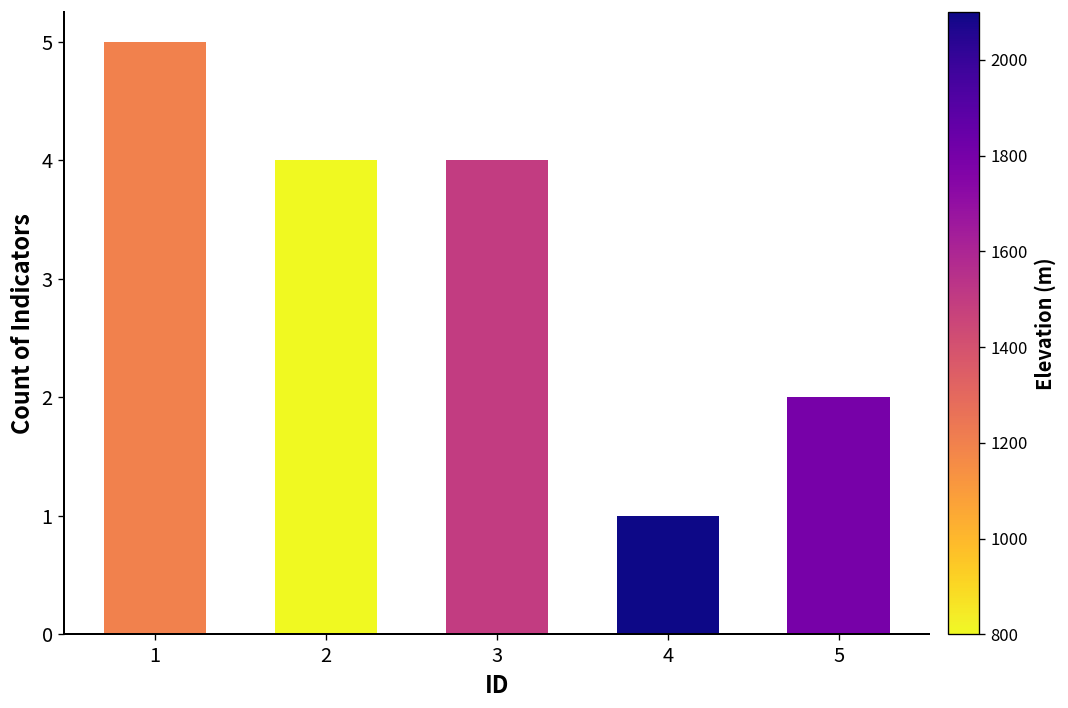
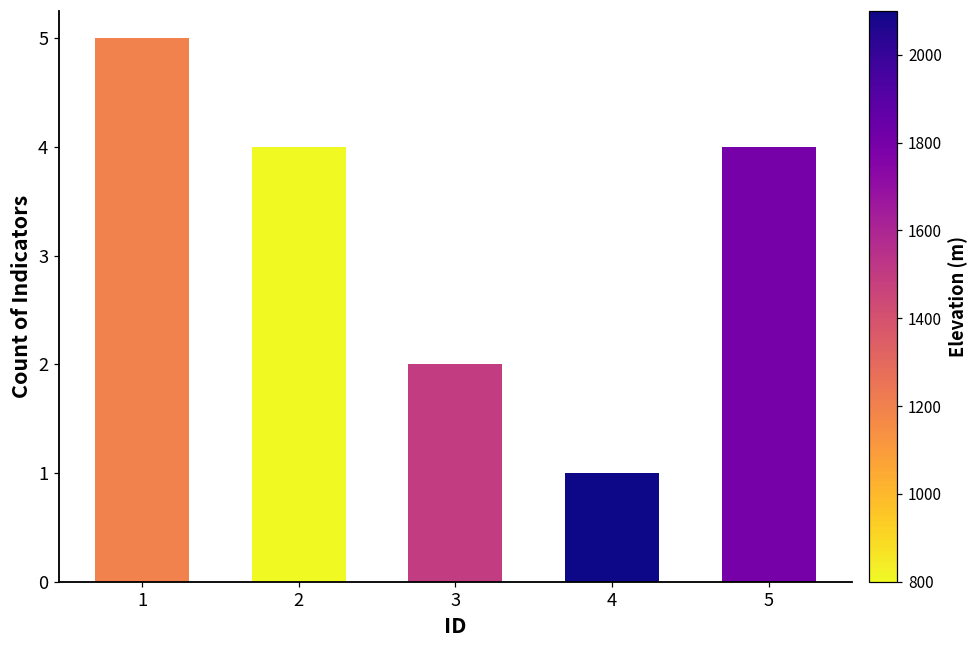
3: 4 -> 2
5: 2 -> 4
